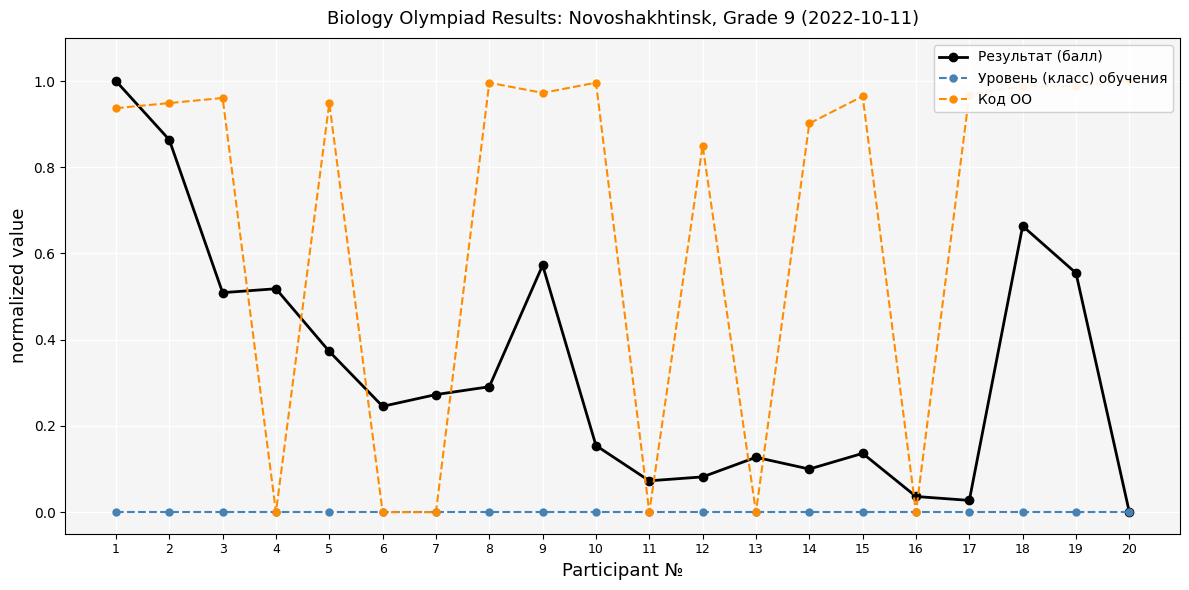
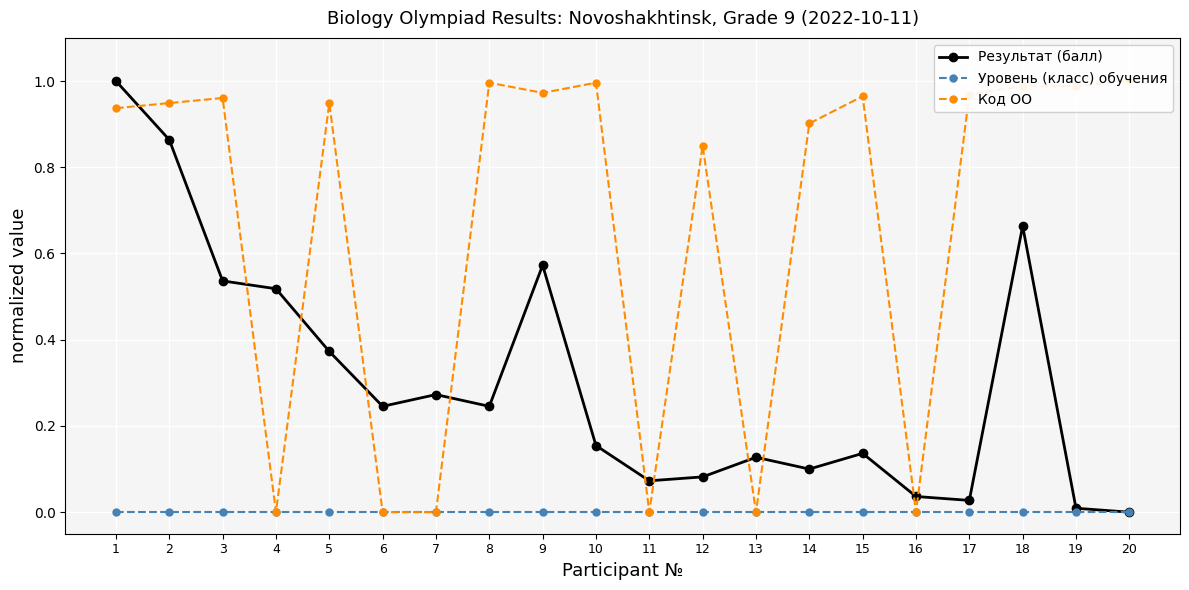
Результат (балл), 3: 0.51 -> 0.54
Результат (балл), 8: 0.29 -> 0.25
Результат (балл), 19: 0.55 -> 0.01
